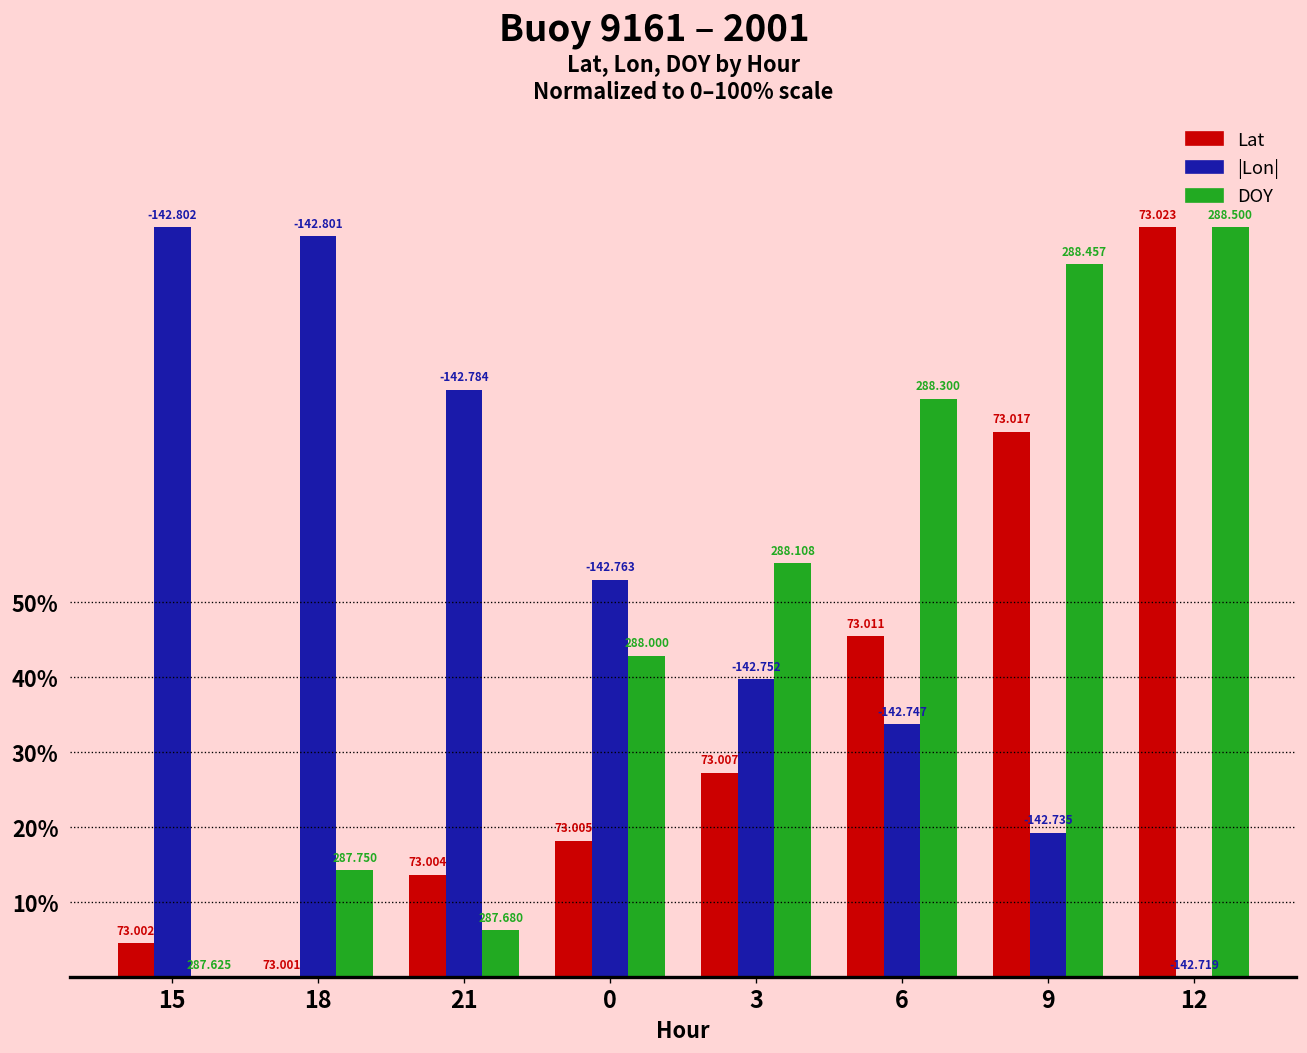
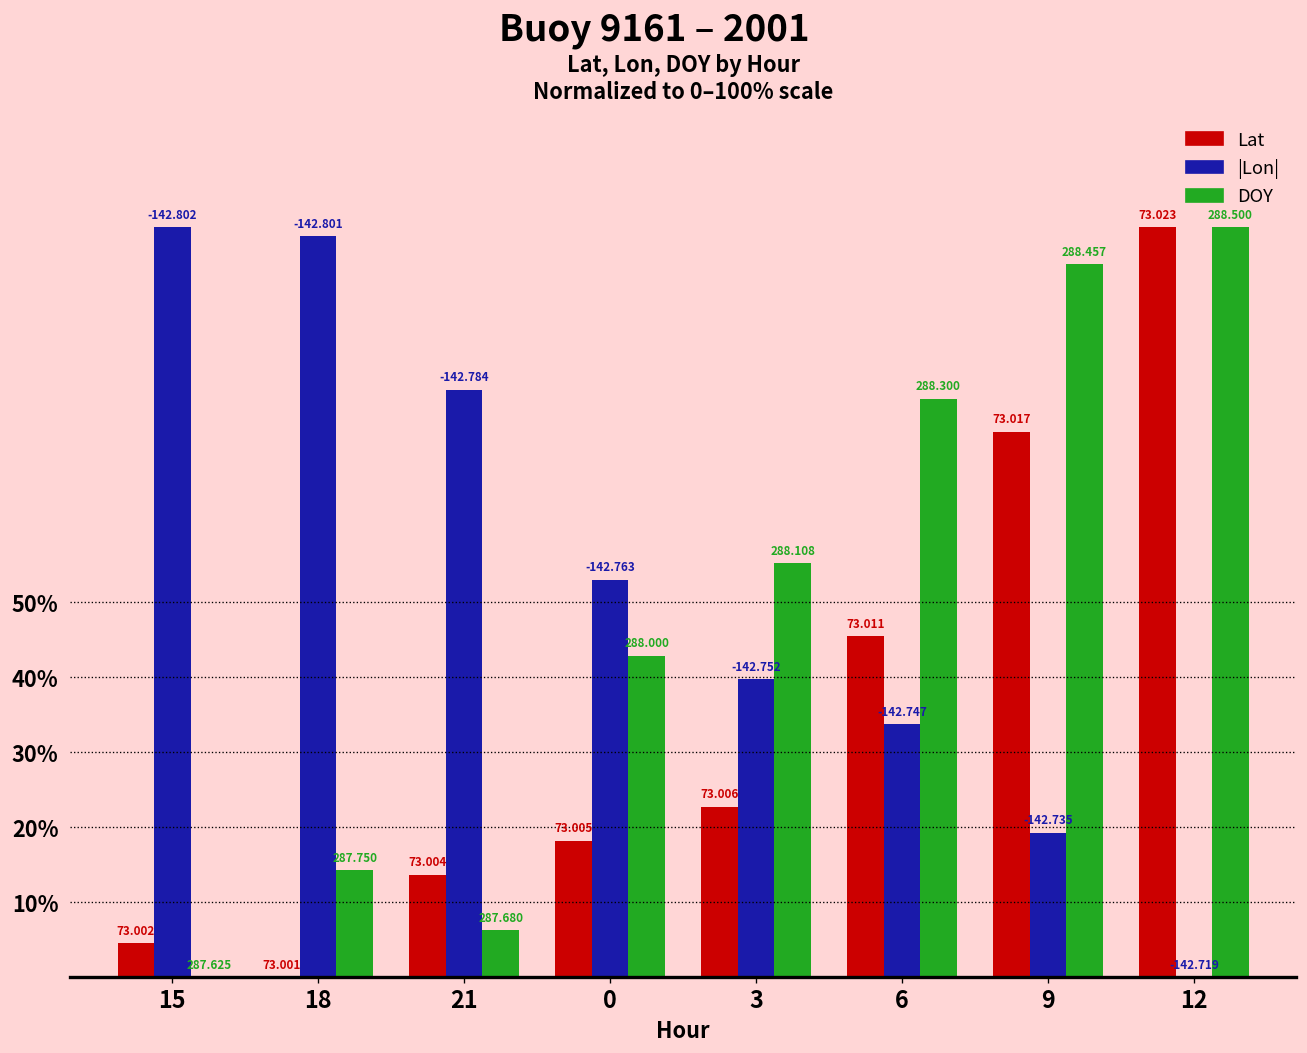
Lat, 3: 73.007 -> 73.006
